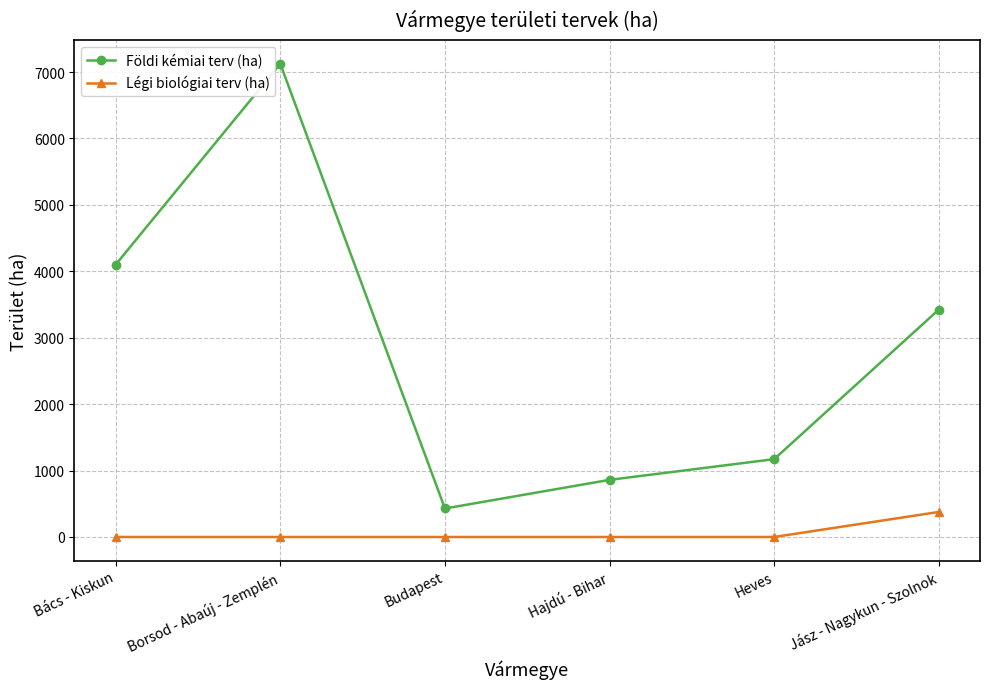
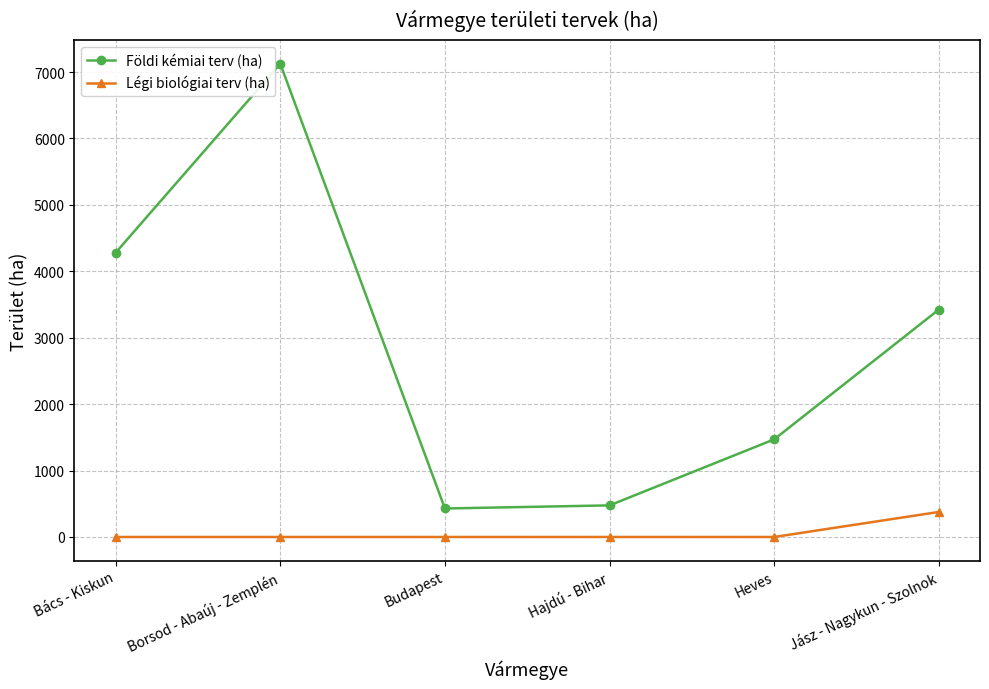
Földi kémiai terv (ha), Bács - Kiskun: 4100 -> 4300
Földi kémiai terv (ha), Hajdú - Bihar: 900 -> 500
Földi kémiai terv (ha), Heves: 1200 -> 1500
